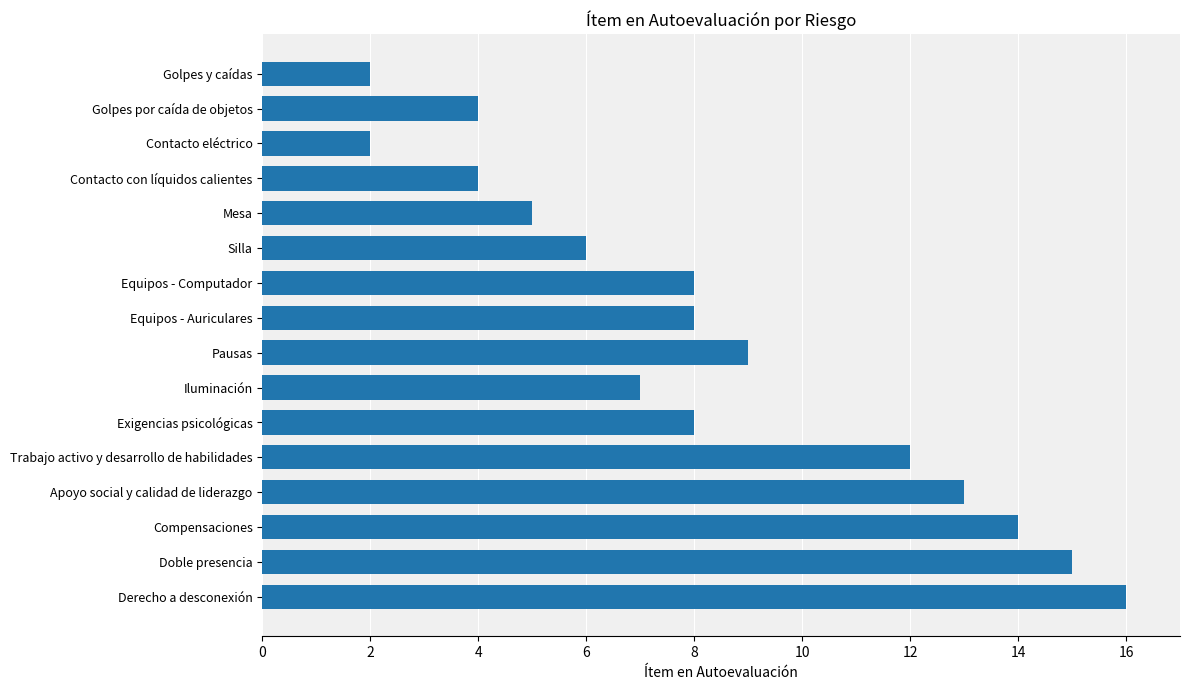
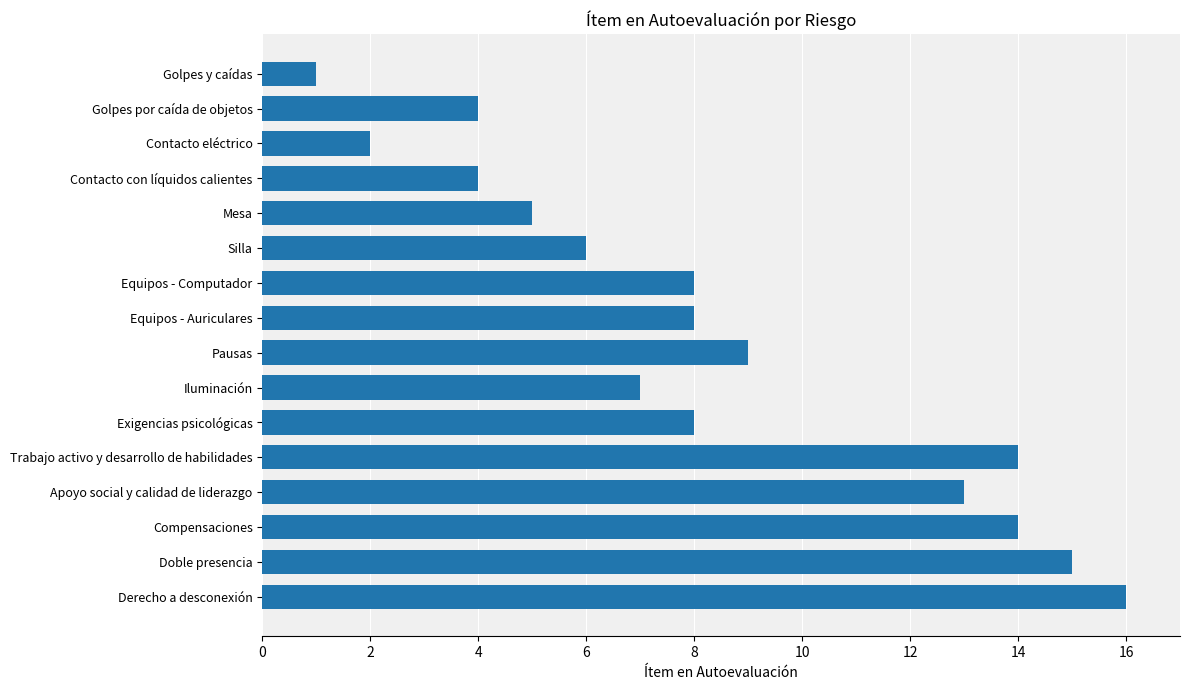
Golpes y caídas: 2 -> 1
Trabajo activo y desarrollo de habilidades: 12 -> 14
